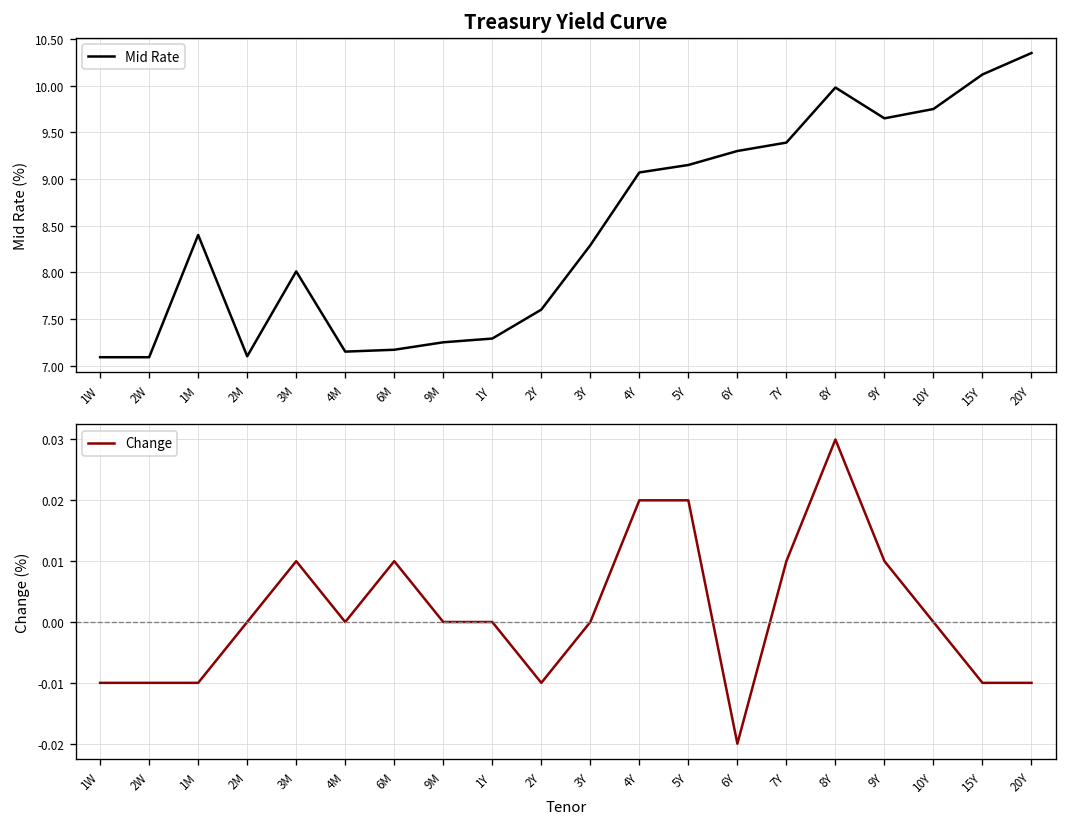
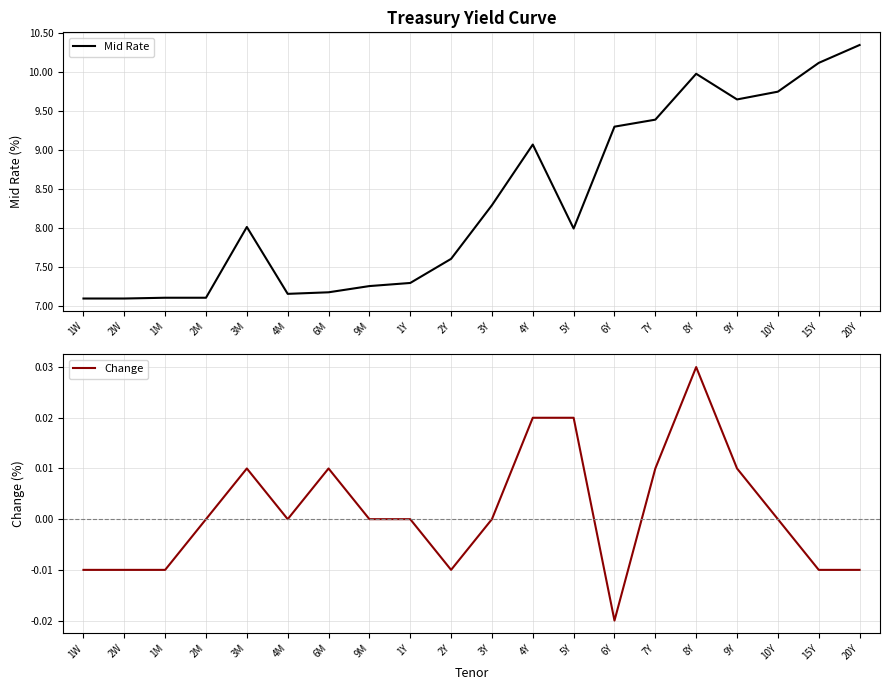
Treasury Yield Curve, 1M: 8.4 -> 7.1
Treasury Yield Curve, 5Y: 9.2 -> 8.0
